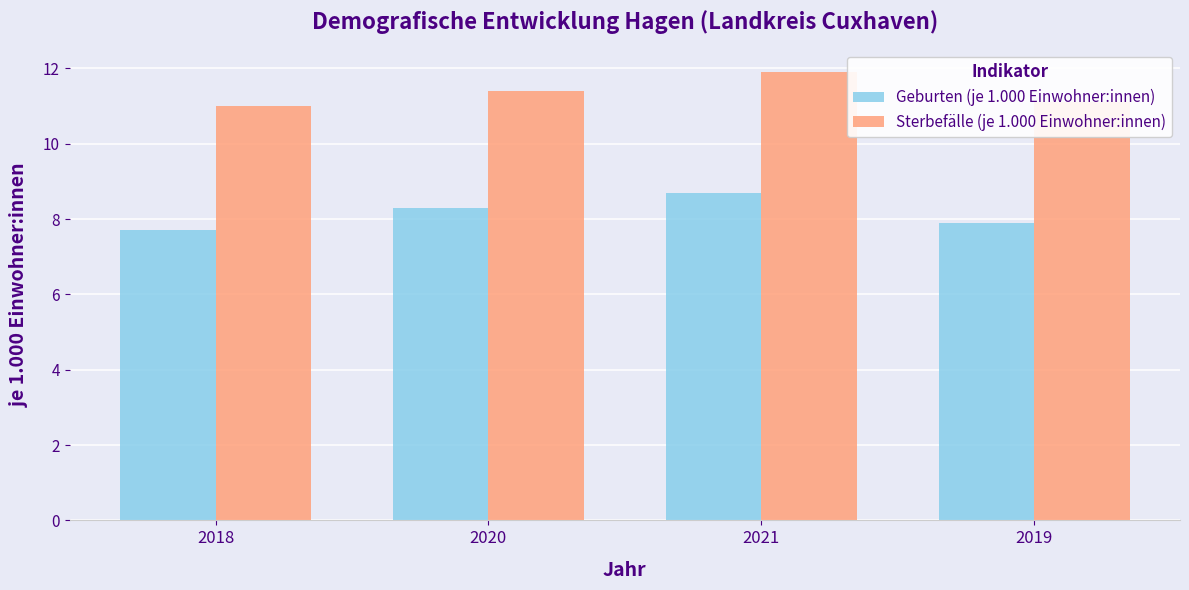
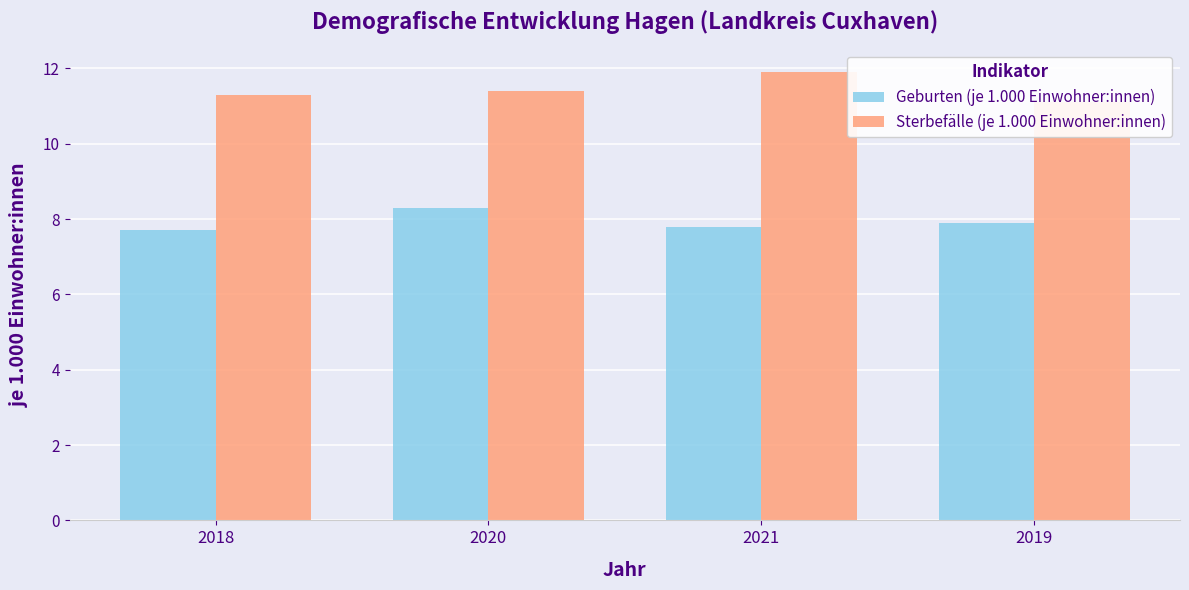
Sterbefälle (je 1.000 Einwohner:innen), 2018: 11.0 -> 11.3
Geburten (je 1.000 Einwohner:innen), 2021: 8.7 -> 7.8
